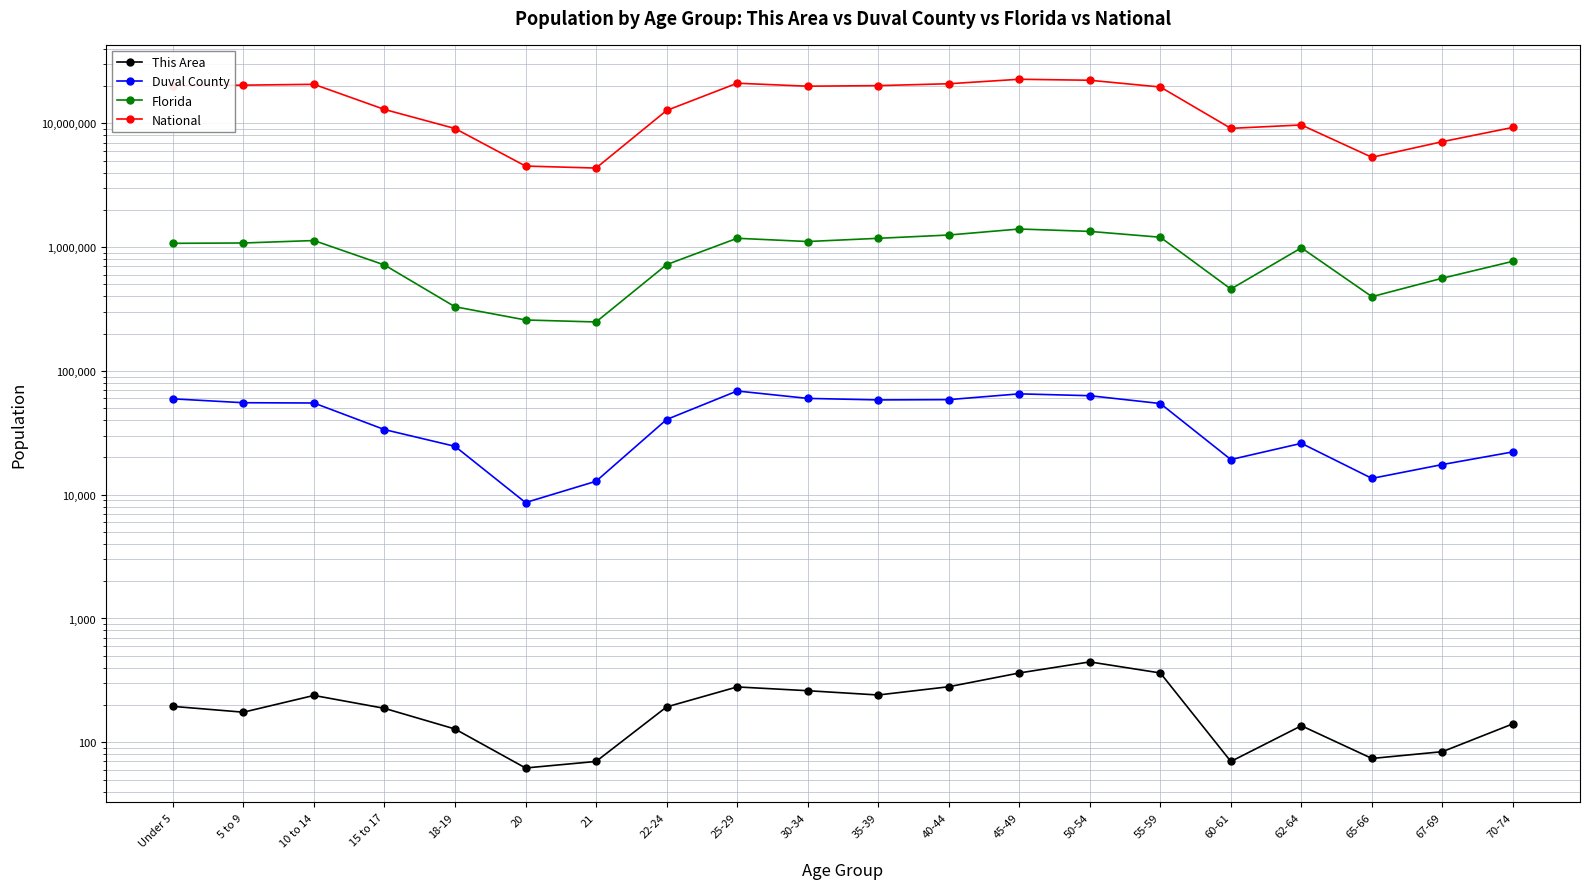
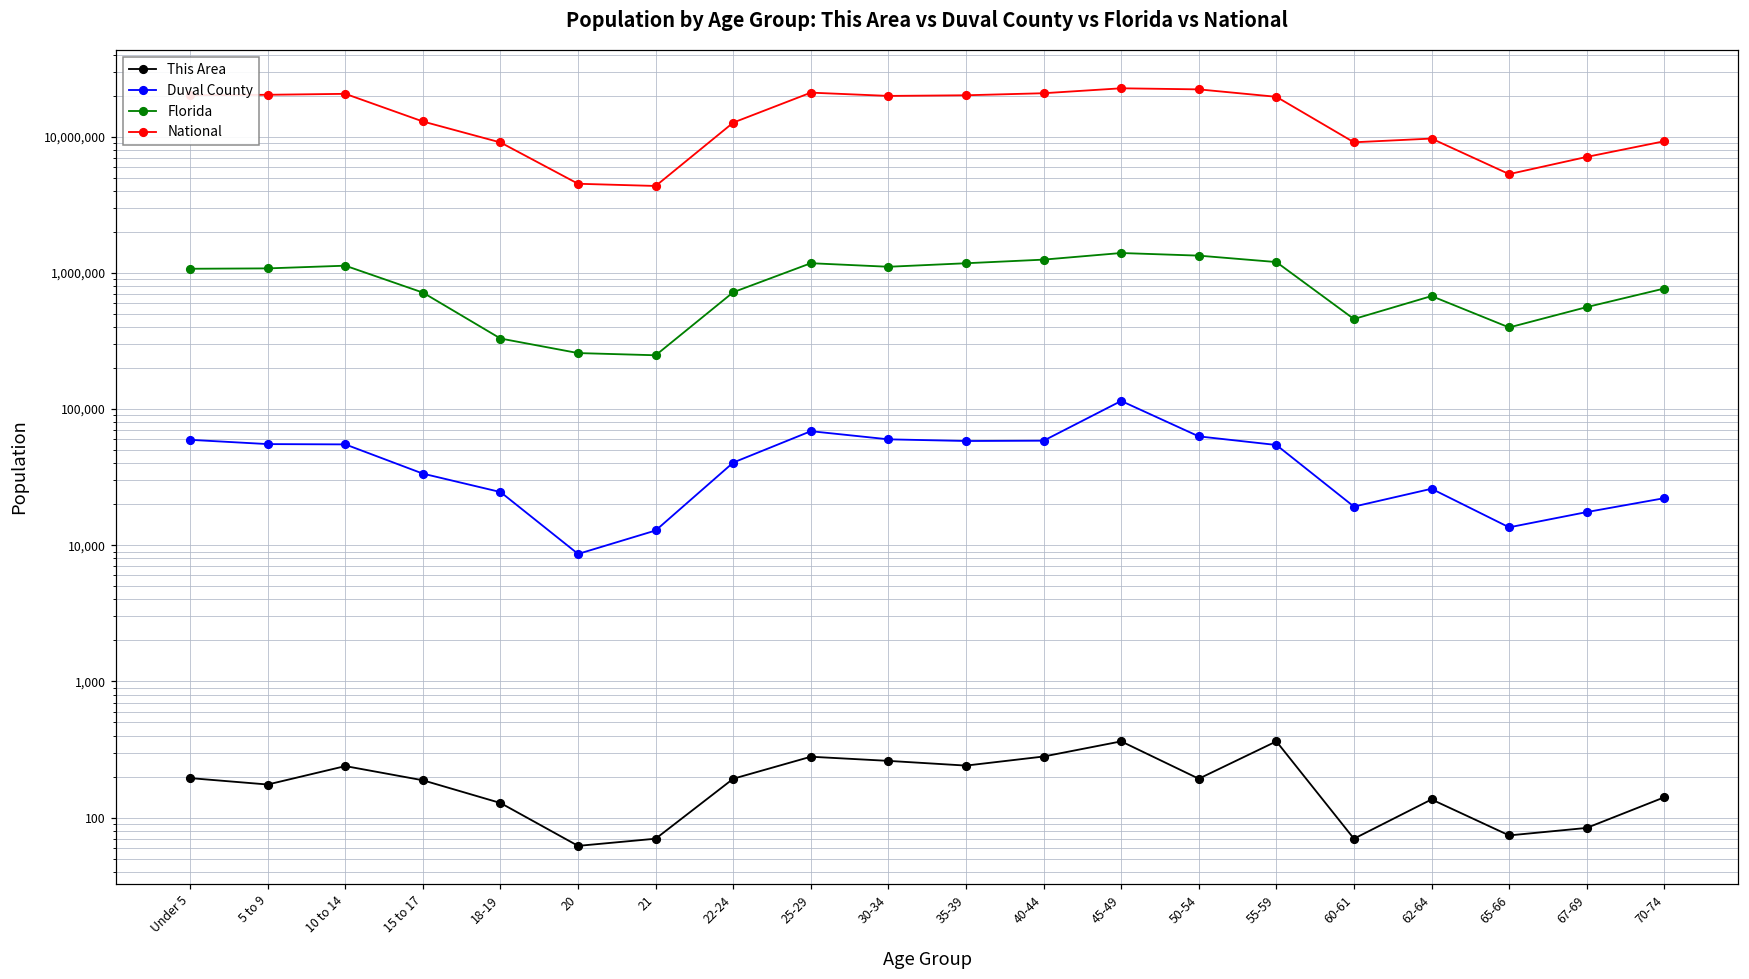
Duval County, 45-49: 70,000 -> 110,000
This Area, 50-54: 450 -> 190
Florida, 62-64: 1,000,000 -> 700,000
